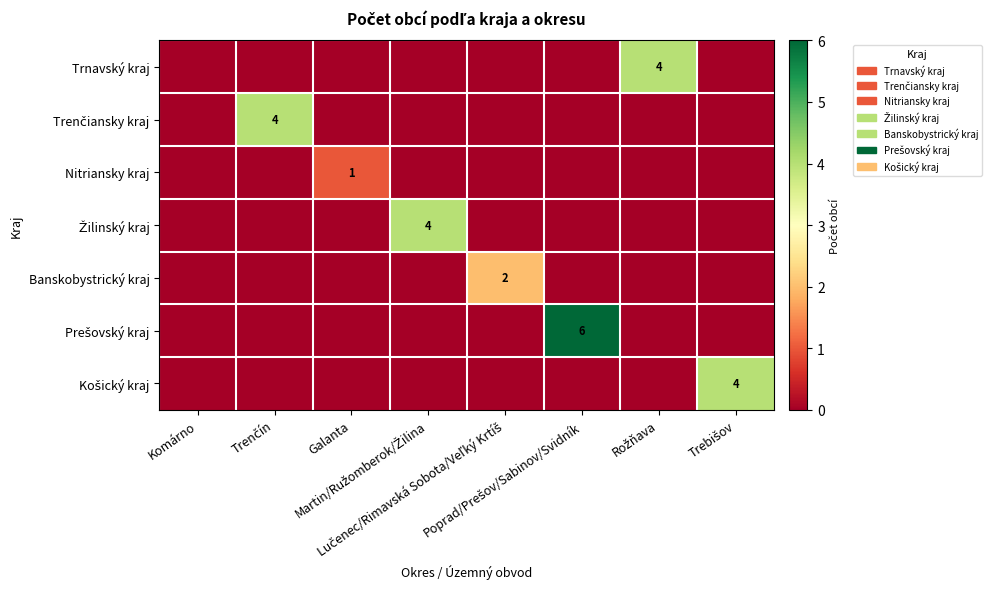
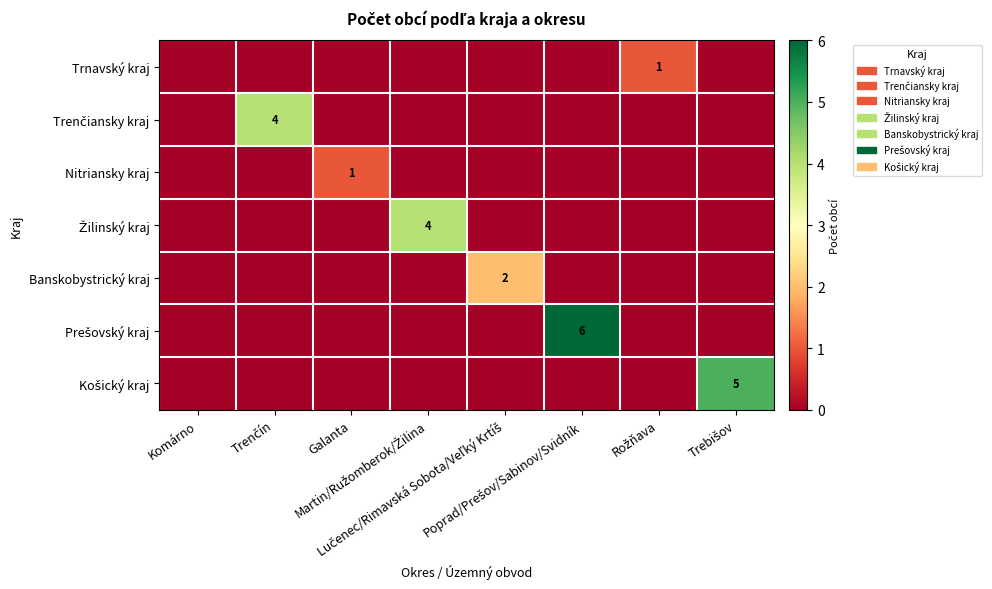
Trnavský kraj, Rožňava: 4 -> 1
Košický kraj, Trebišov: 4 -> 5
